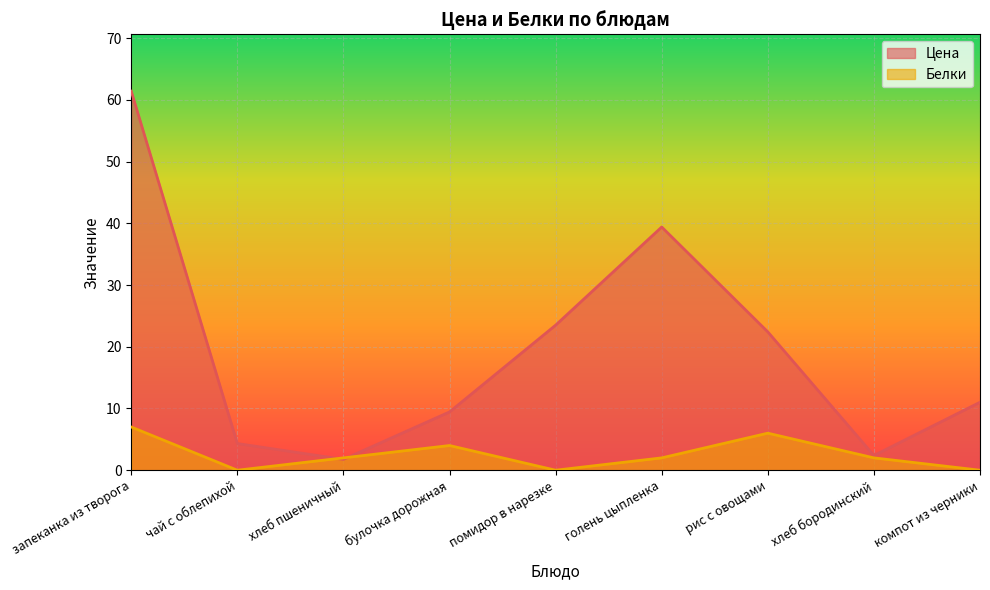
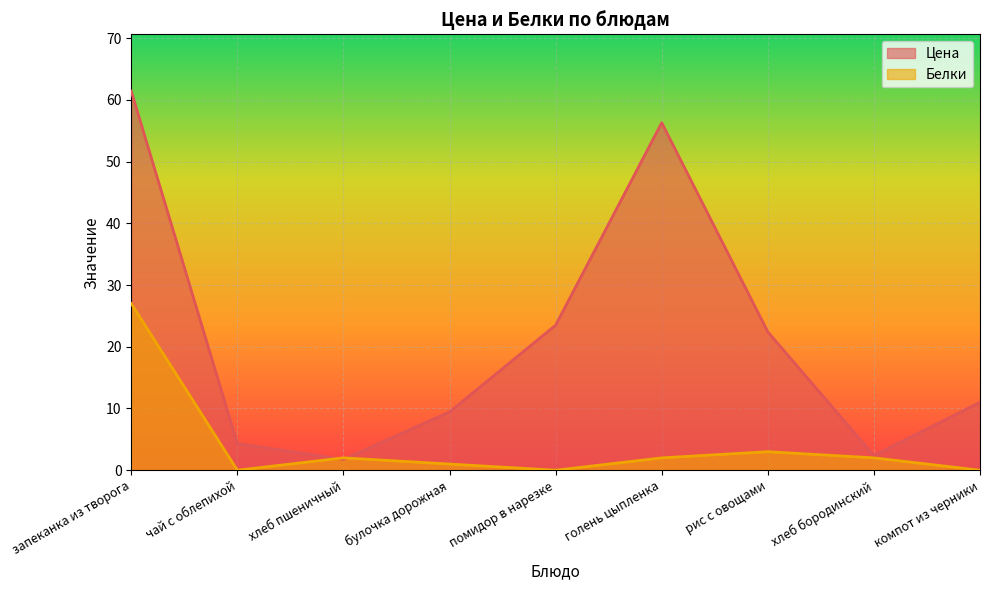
Белки, запеканка из творога: 7 -> 27
Белки, булочка дорожная: 4 -> 1
Цена, голень цыпленка: 39 -> 56
Белки, рис с овощами: 6 -> 3
